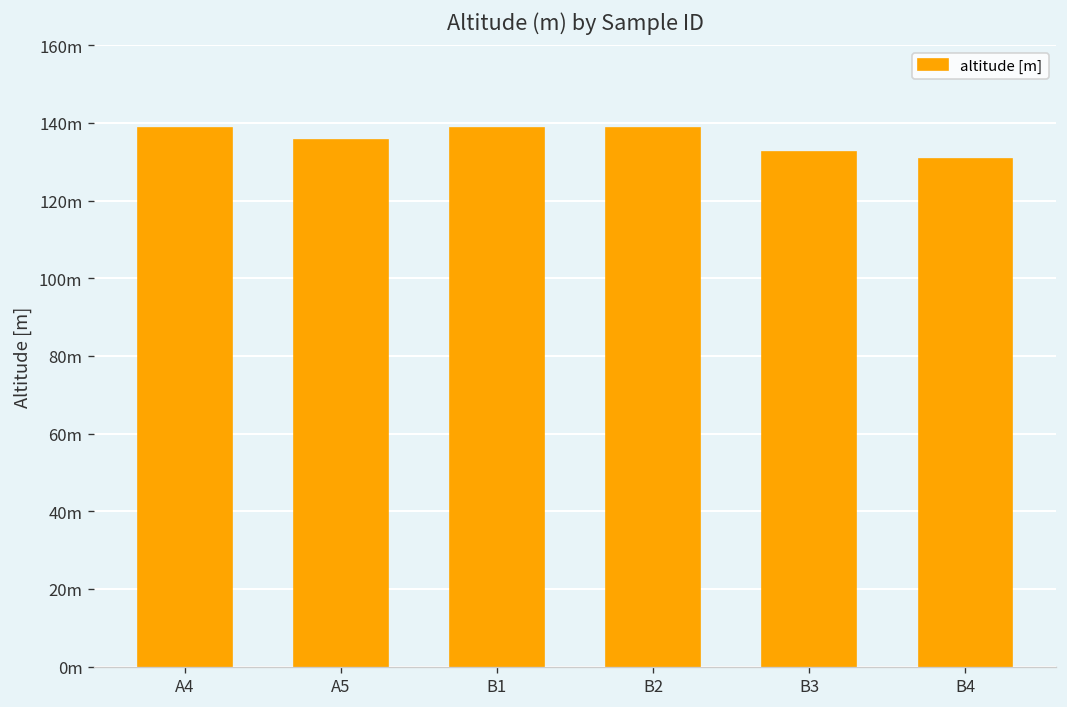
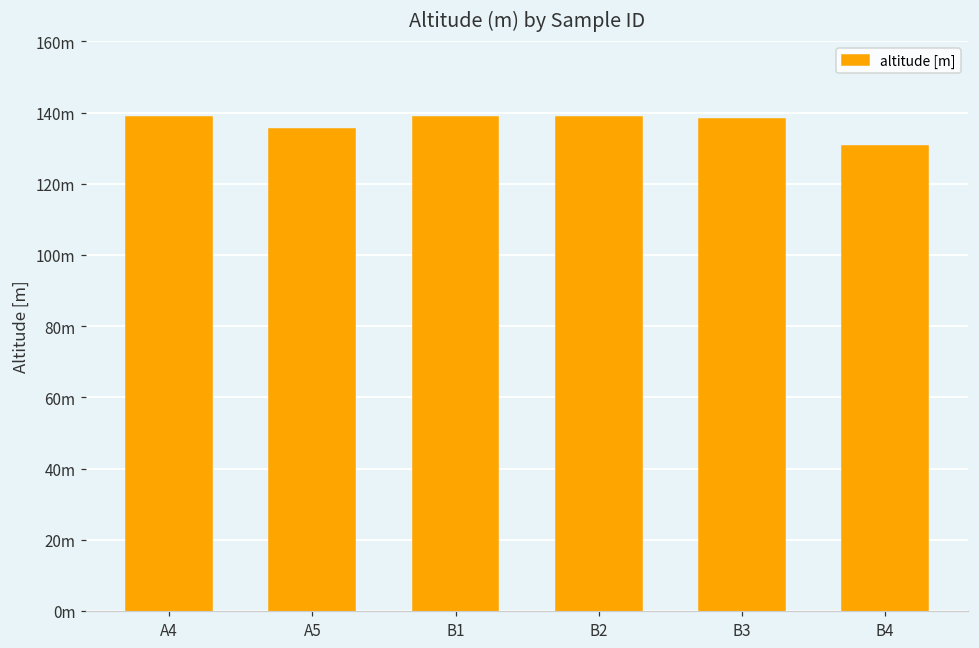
B3: 133m -> 138m
